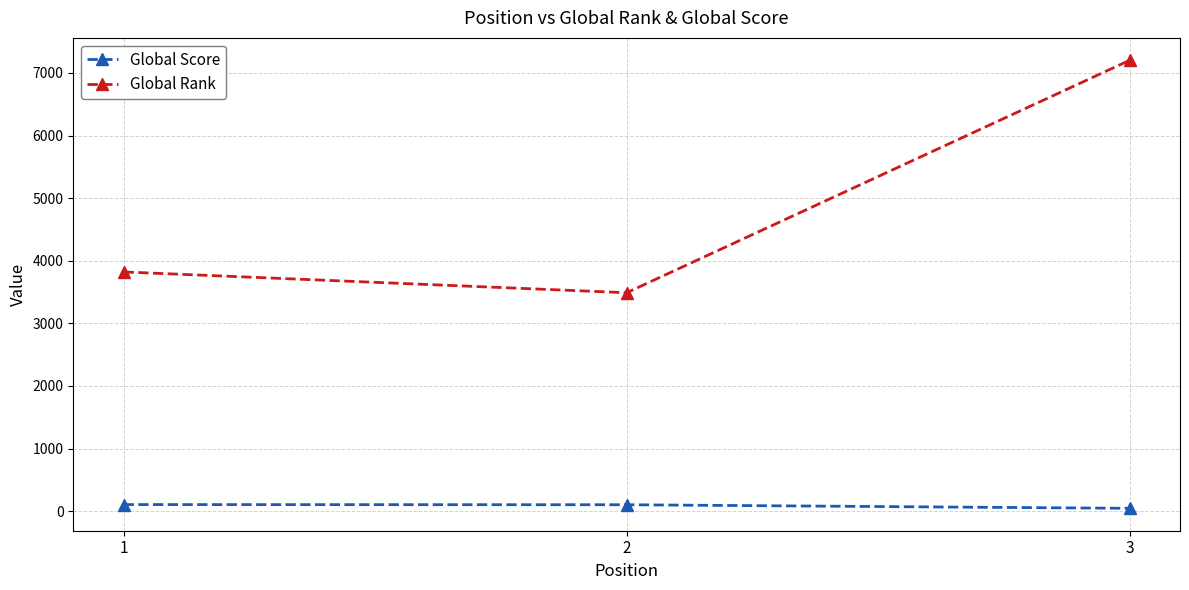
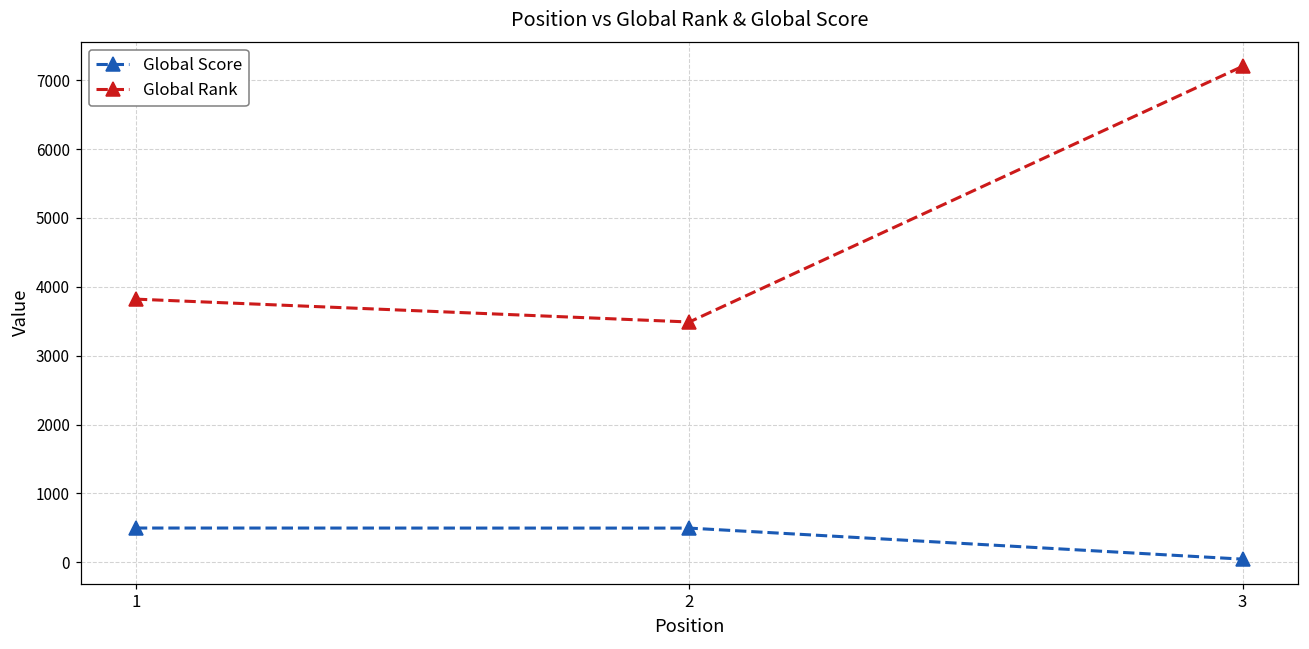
Global Score, 1: 100 -> 500
Global Score, 2: 100 -> 500
